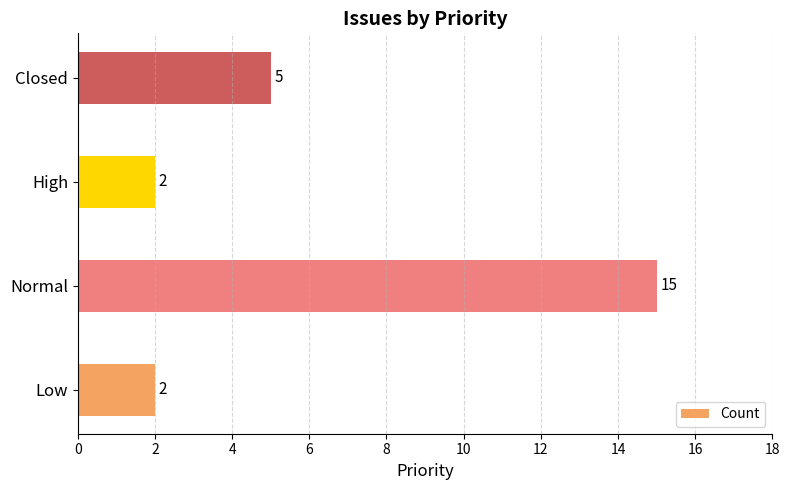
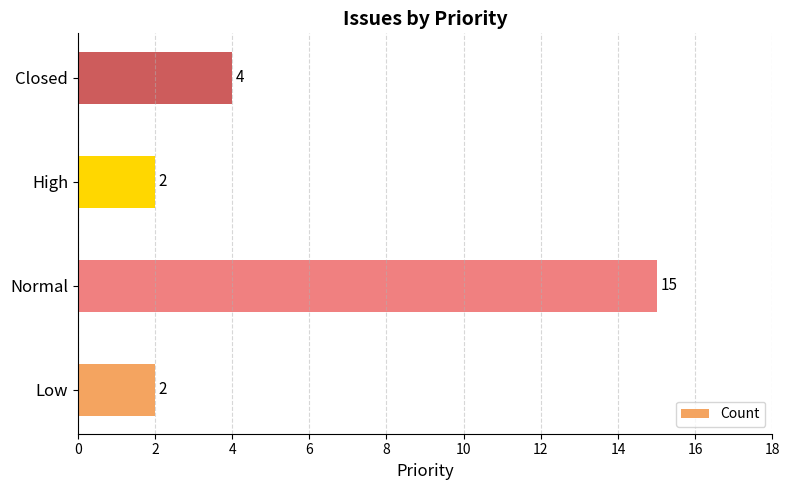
Closed: 5 -> 4
